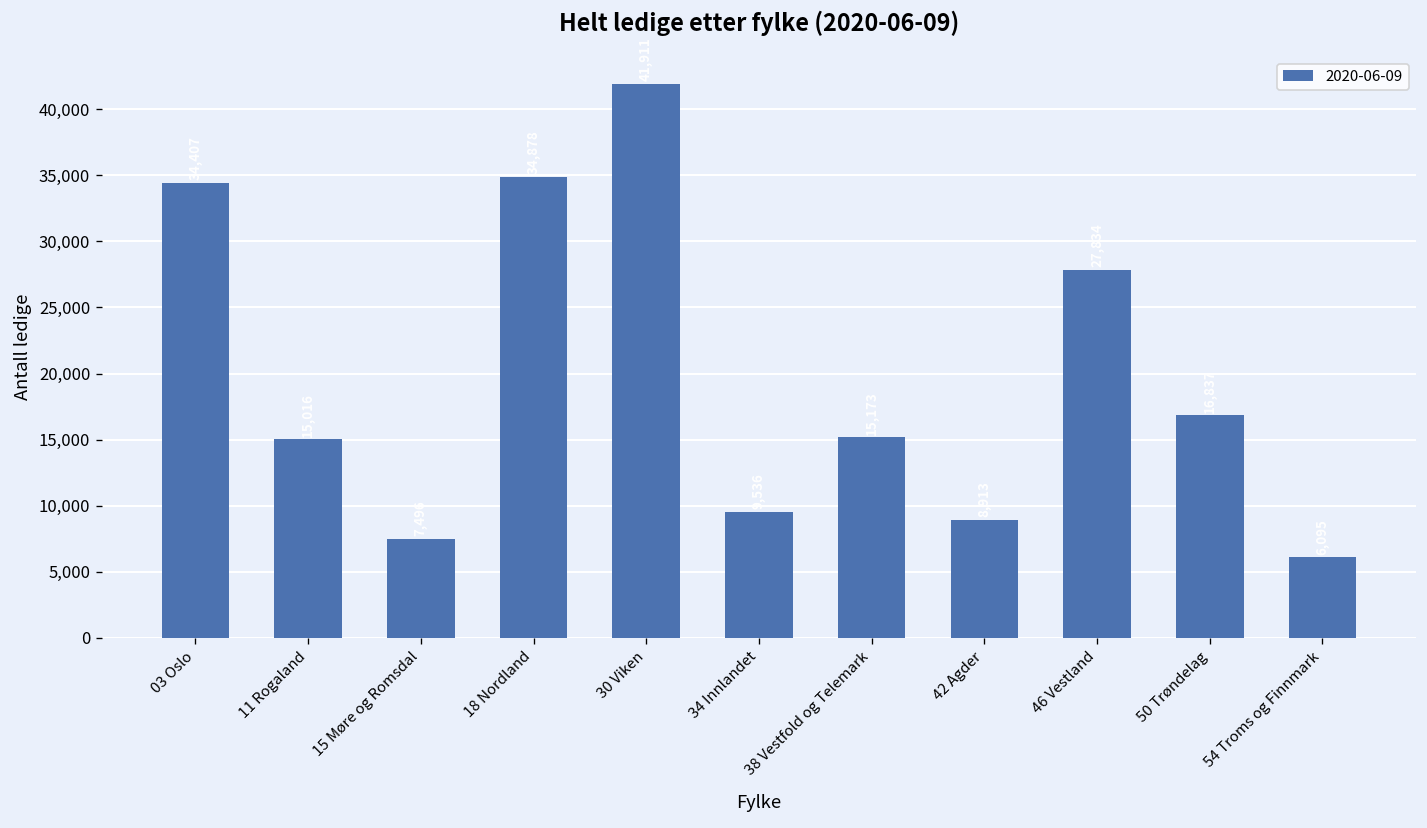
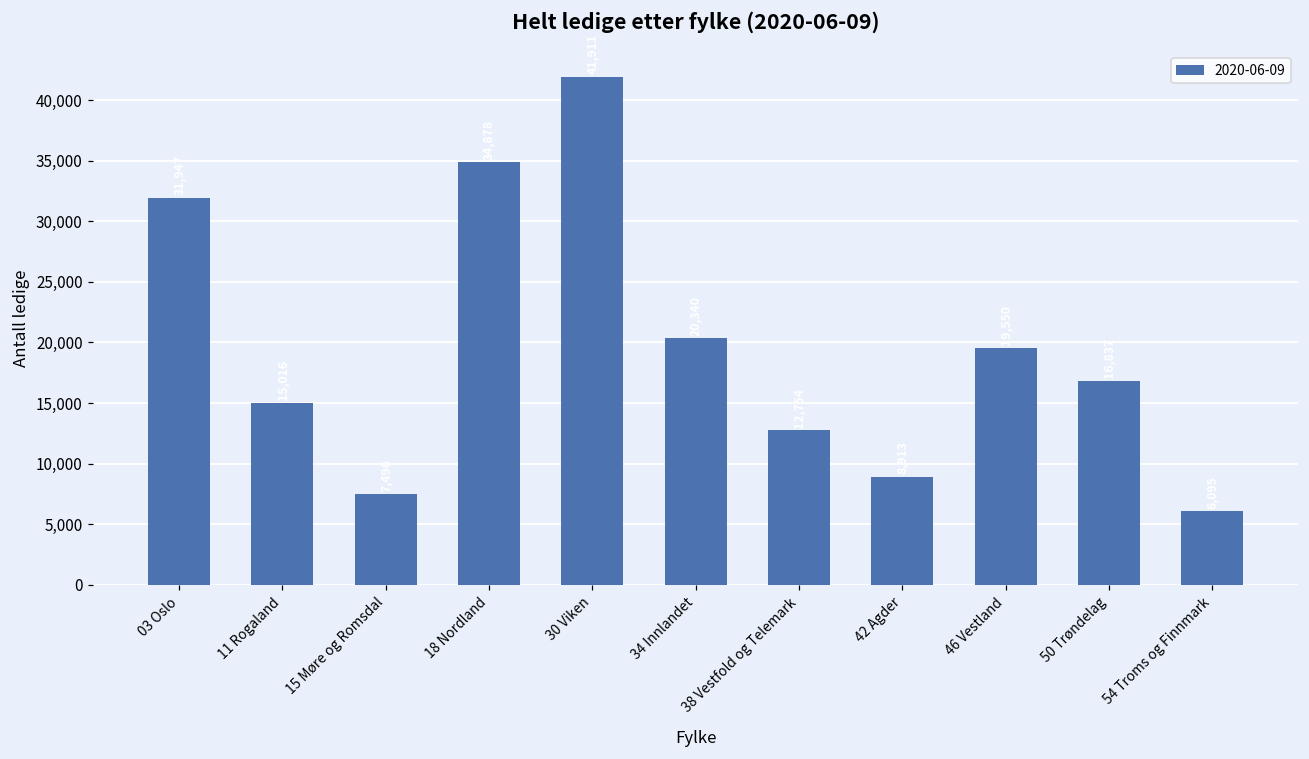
03 Oslo: 34,400 -> 31,900
34 Innlandet: 9,500 -> 20,300
38 Vestfold og Telemark: 15,200 -> 12,800
46 Vestland: 27,800 -> 19,600
